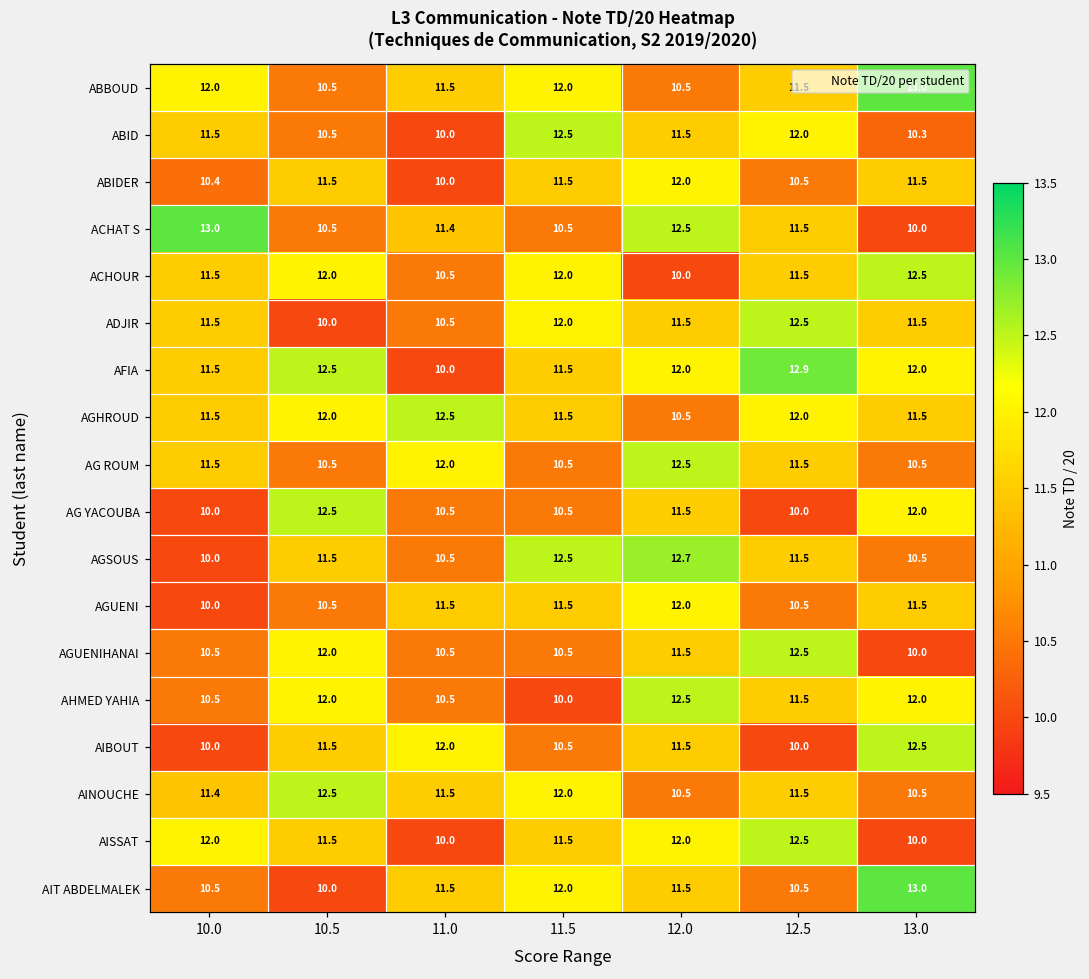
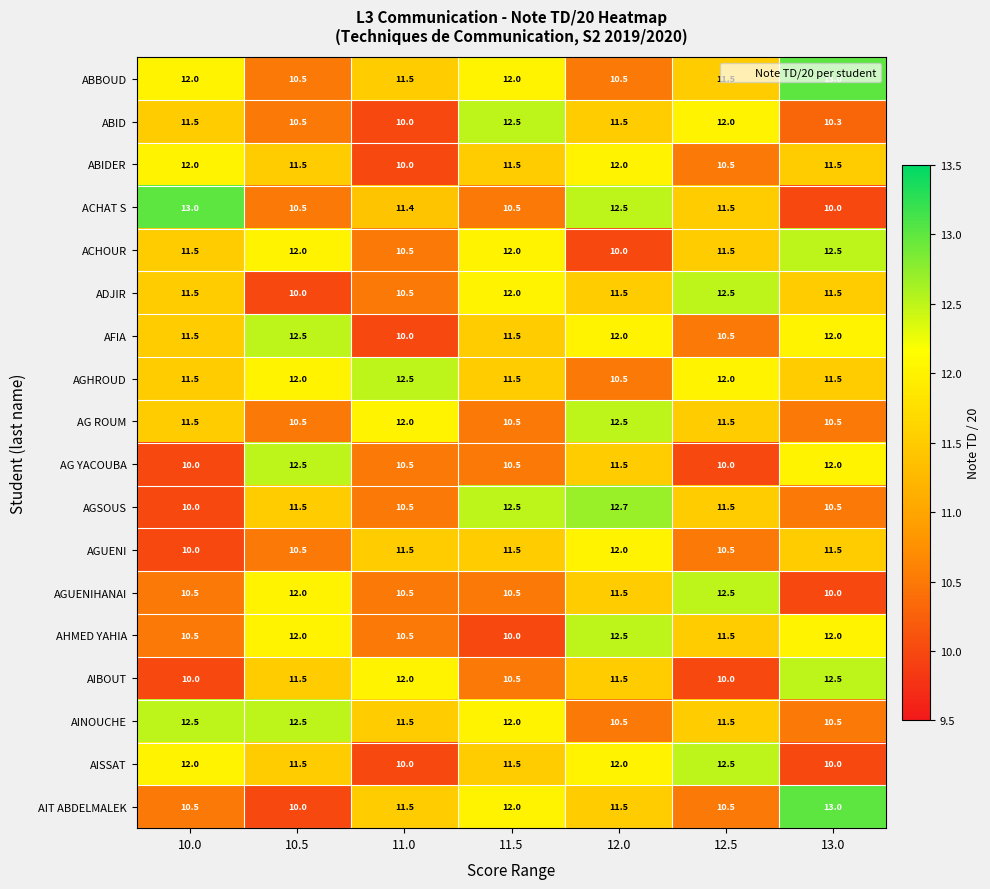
ABIDER, 10.0: 10.4 -> 12.0
AFIA, 12.5: 12.9 -> 10.5
AINOUCHE, 10.0: 11.4 -> 12.5
